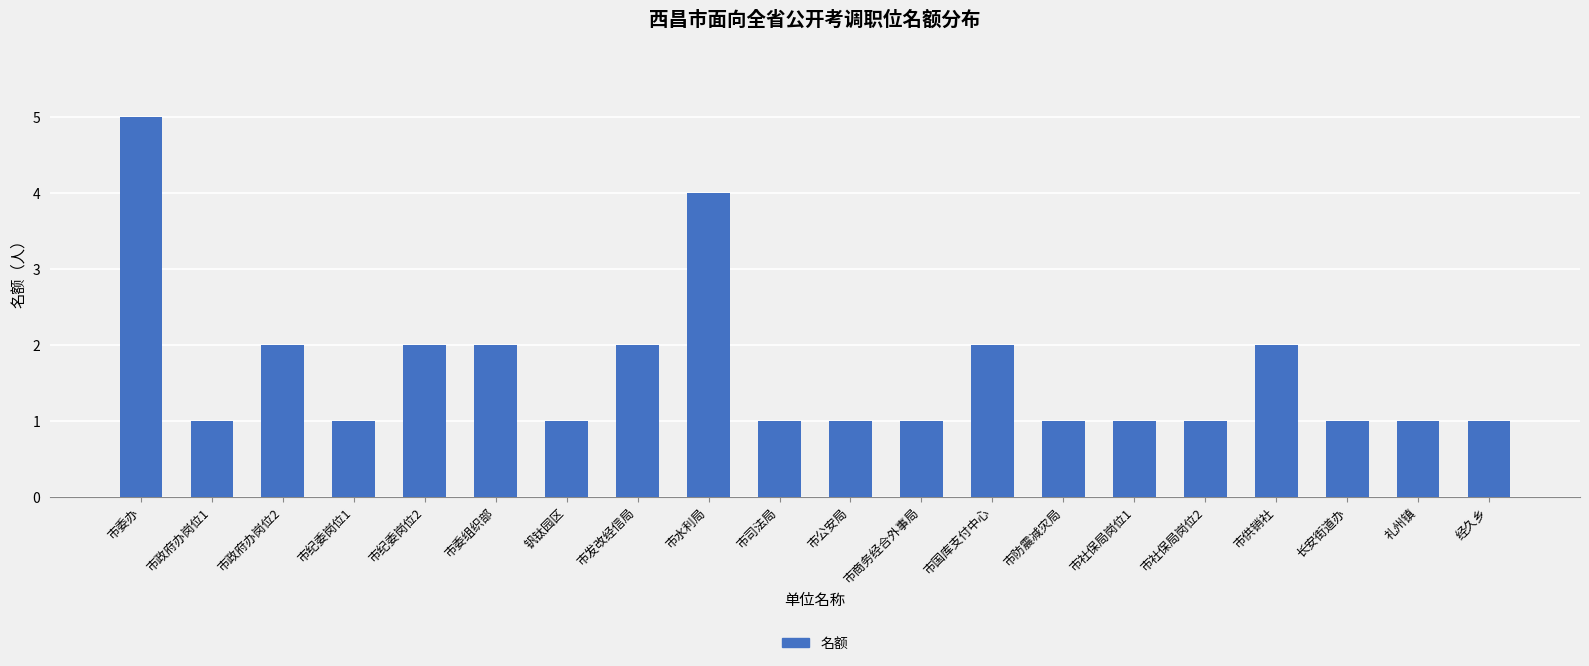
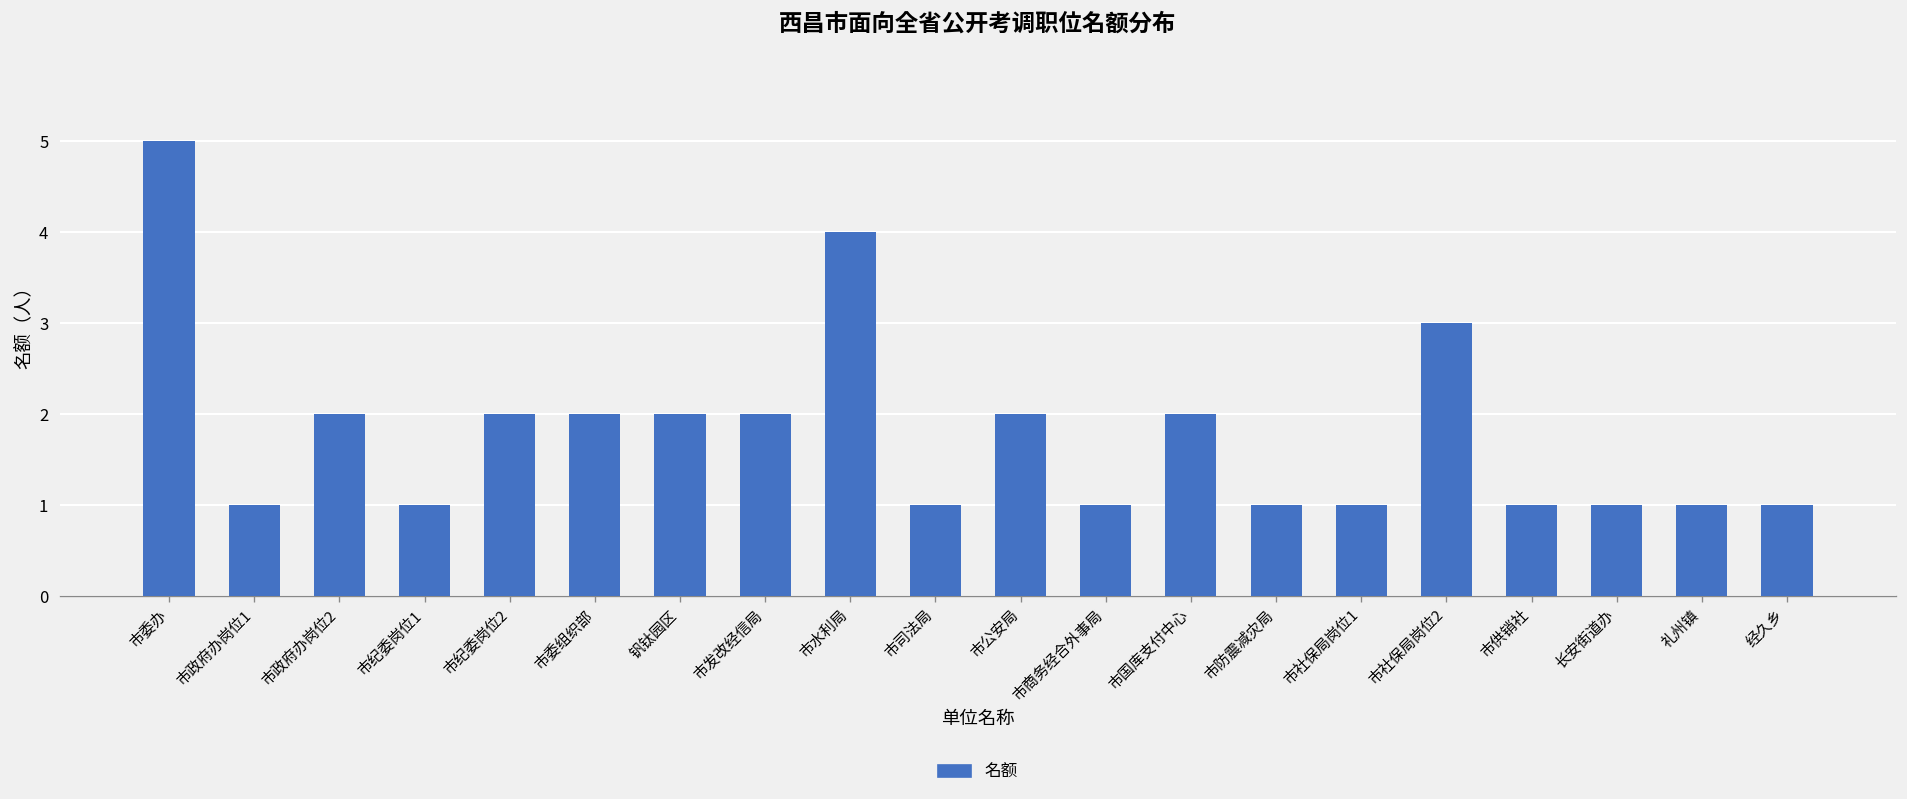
钒钛园区: 1 -> 2
市公安局: 1 -> 2
市社保局岗位2: 1 -> 3
市供销社: 2 -> 1
